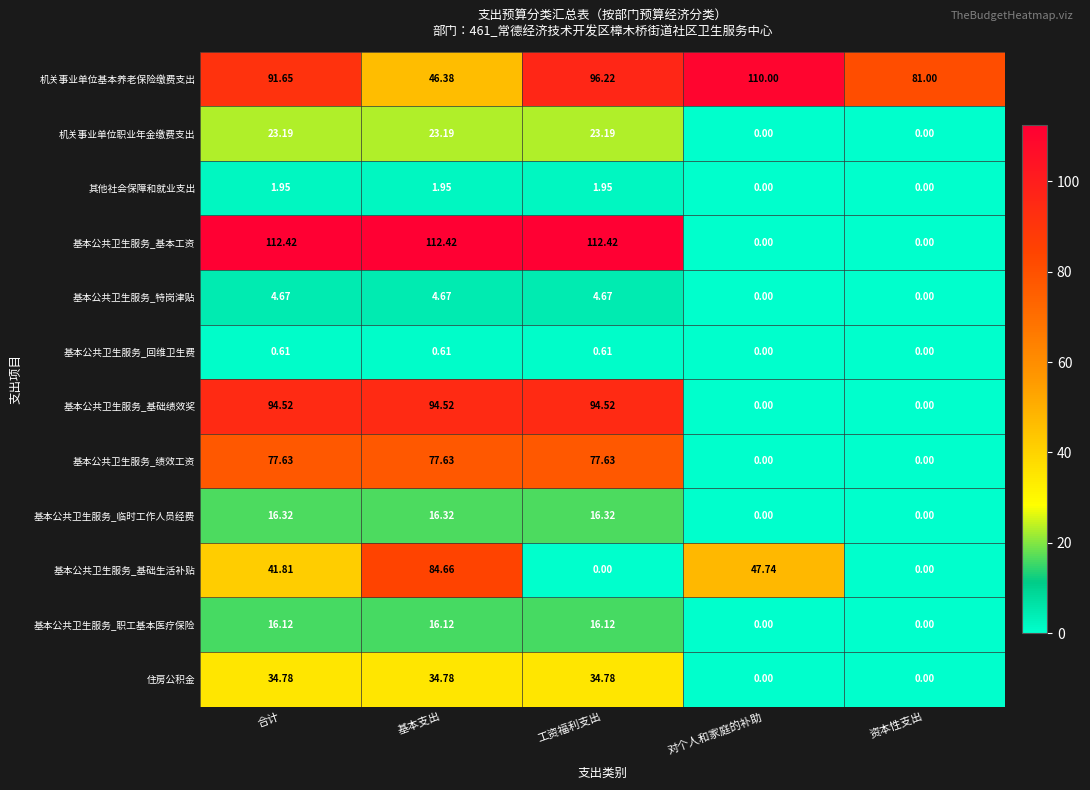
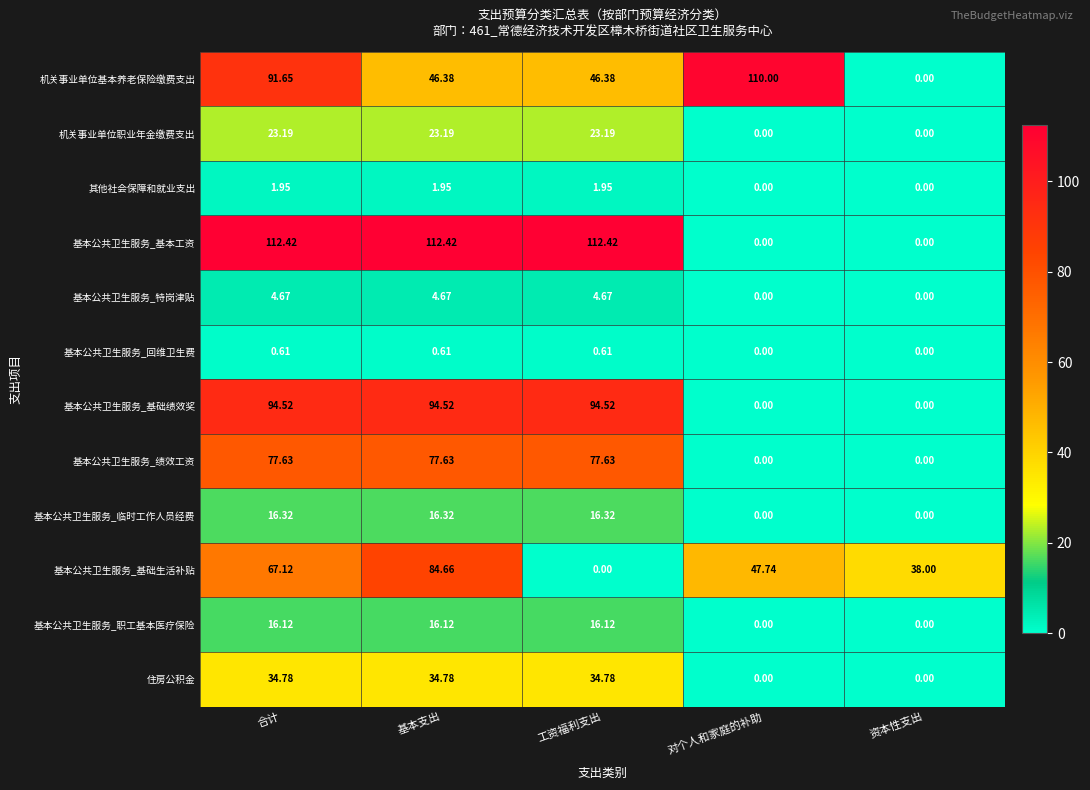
机关事业单位基本养老保险缴费支出, 工资福利支出: 96.22 -> 46.38
机关事业单位基本养老保险缴费支出, 资本性支出: 81.00 -> 0.00
基本公共卫生服务_基础生活补贴, 合计: 41.81 -> 67.12
基本公共卫生服务_基础生活补贴, 资本性支出: 0.00 -> 38.00
